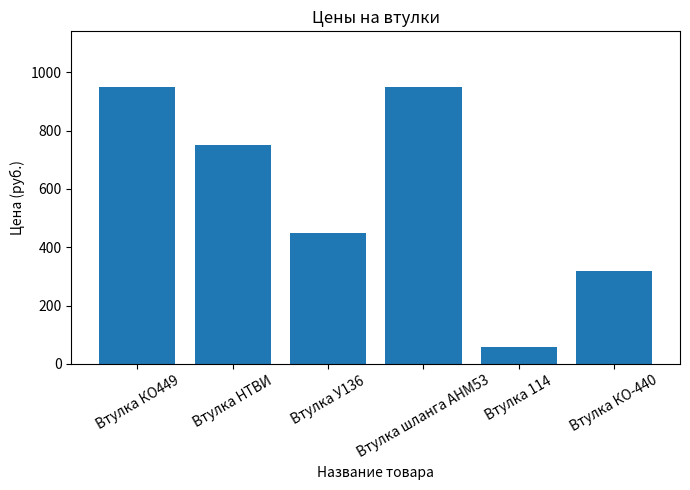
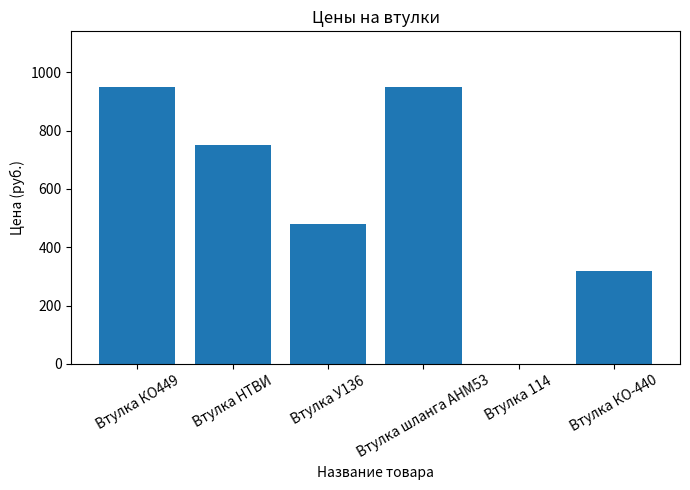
Втулка У136: 450 -> 480
Втулка 114: 60 -> 0
